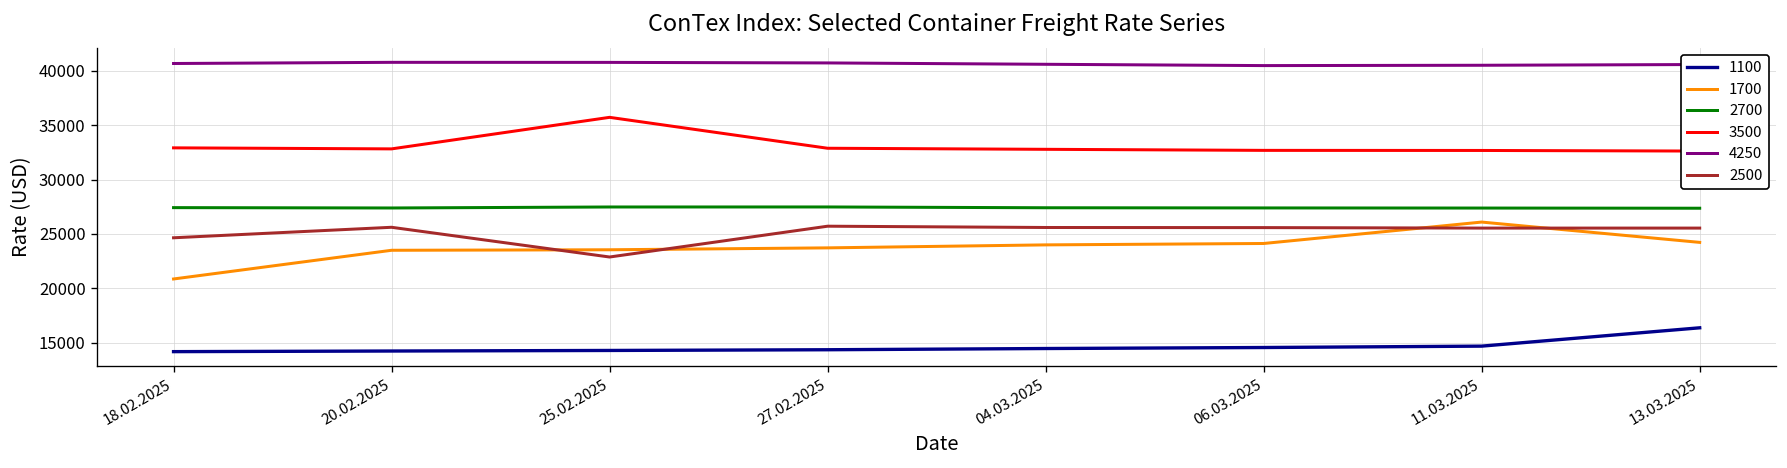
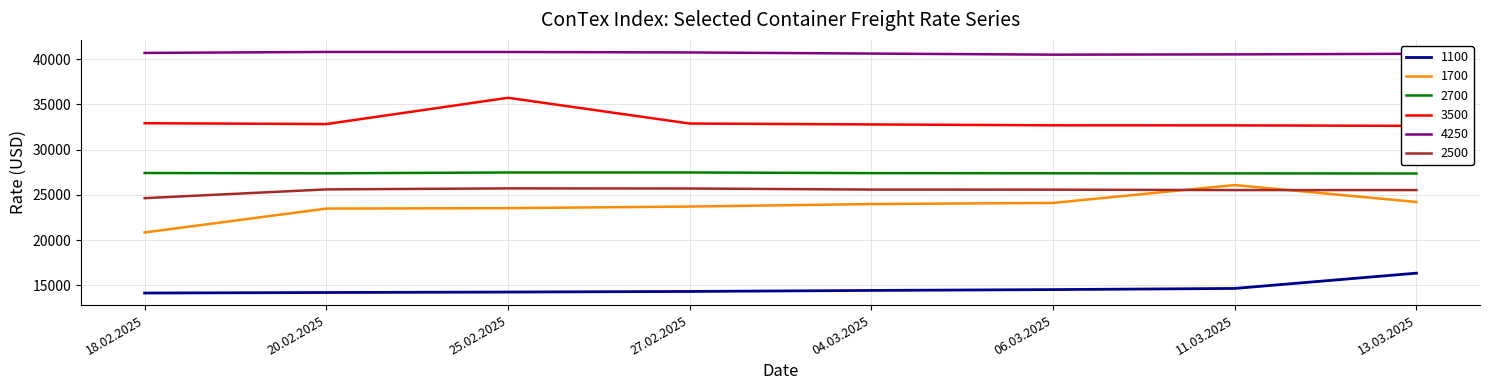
2500, 25.02.2025: 23000 -> 26000
